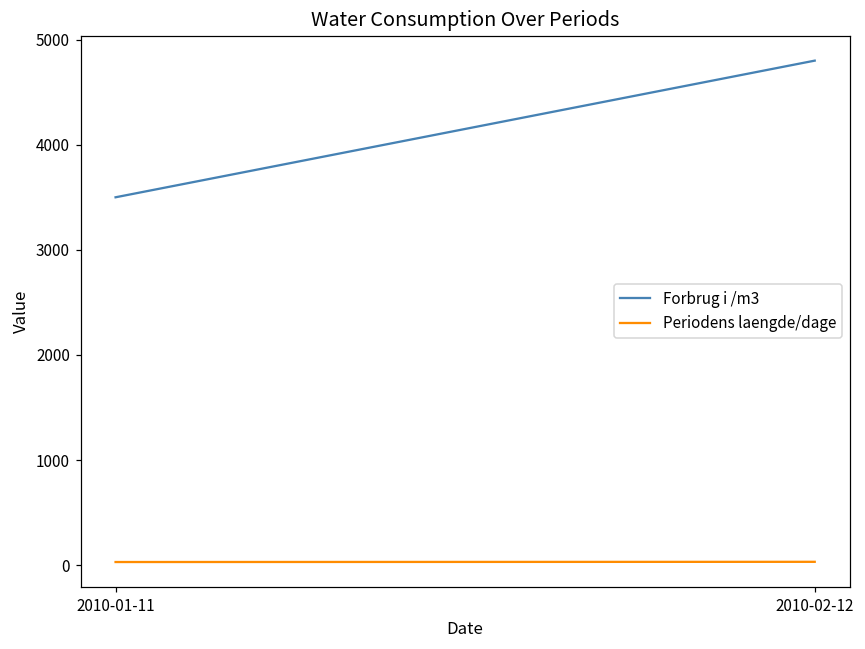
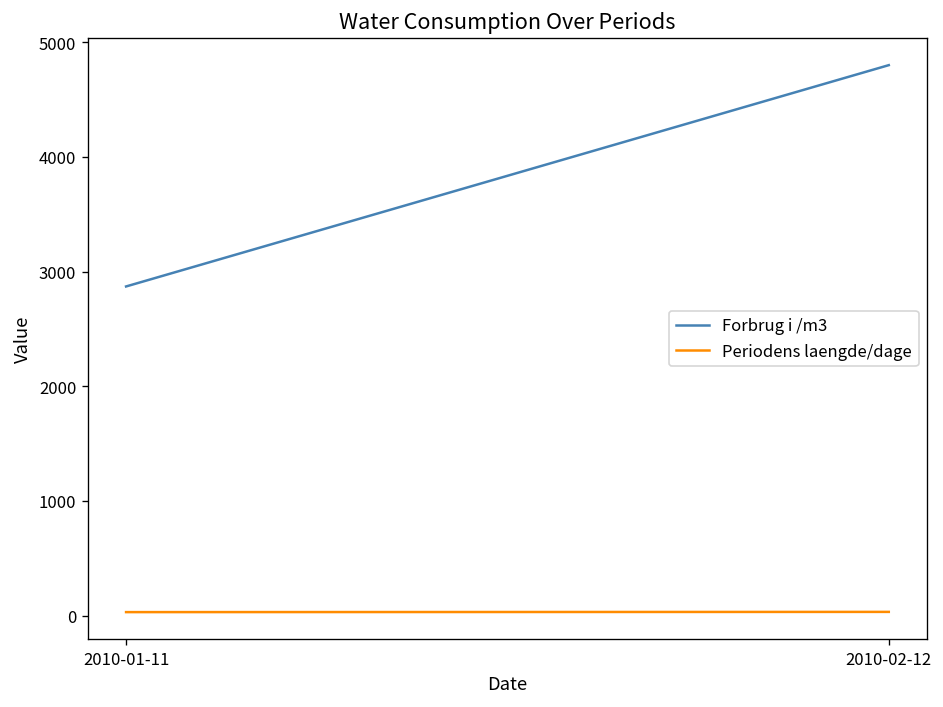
Forbrug i /m3, 2010-01-11: 3500 -> 2900
